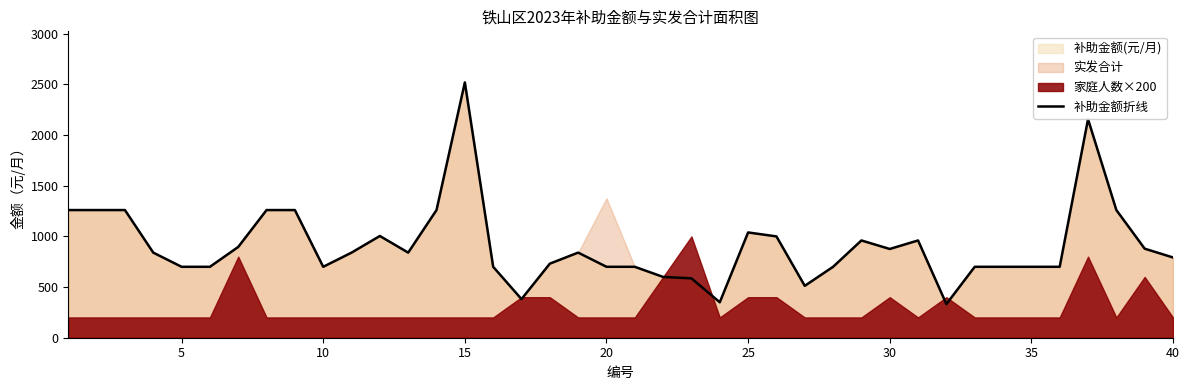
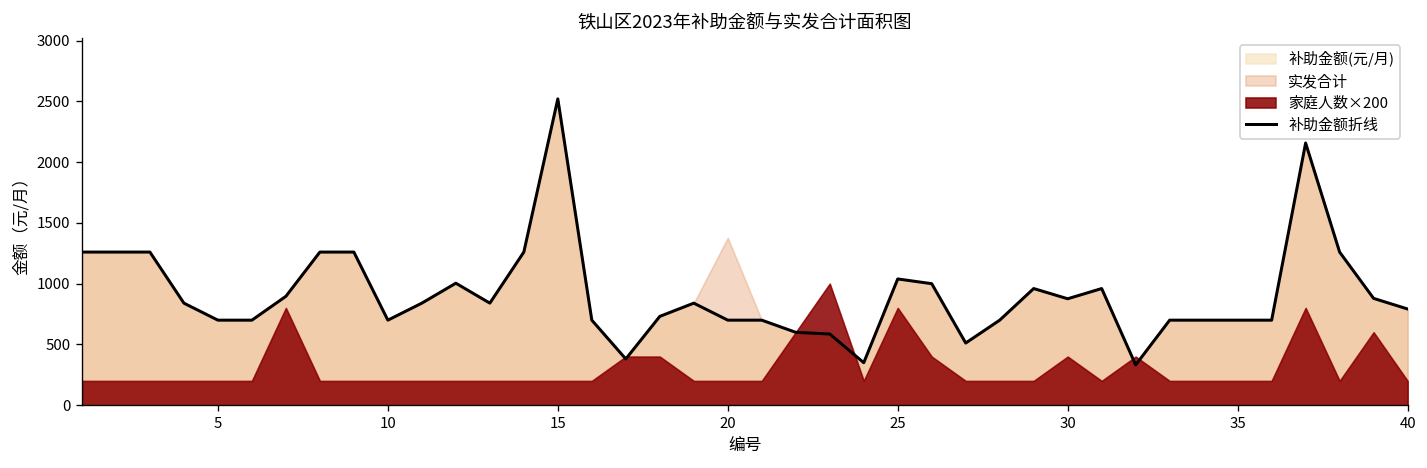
家庭人数×200, 25: 400 -> 800
